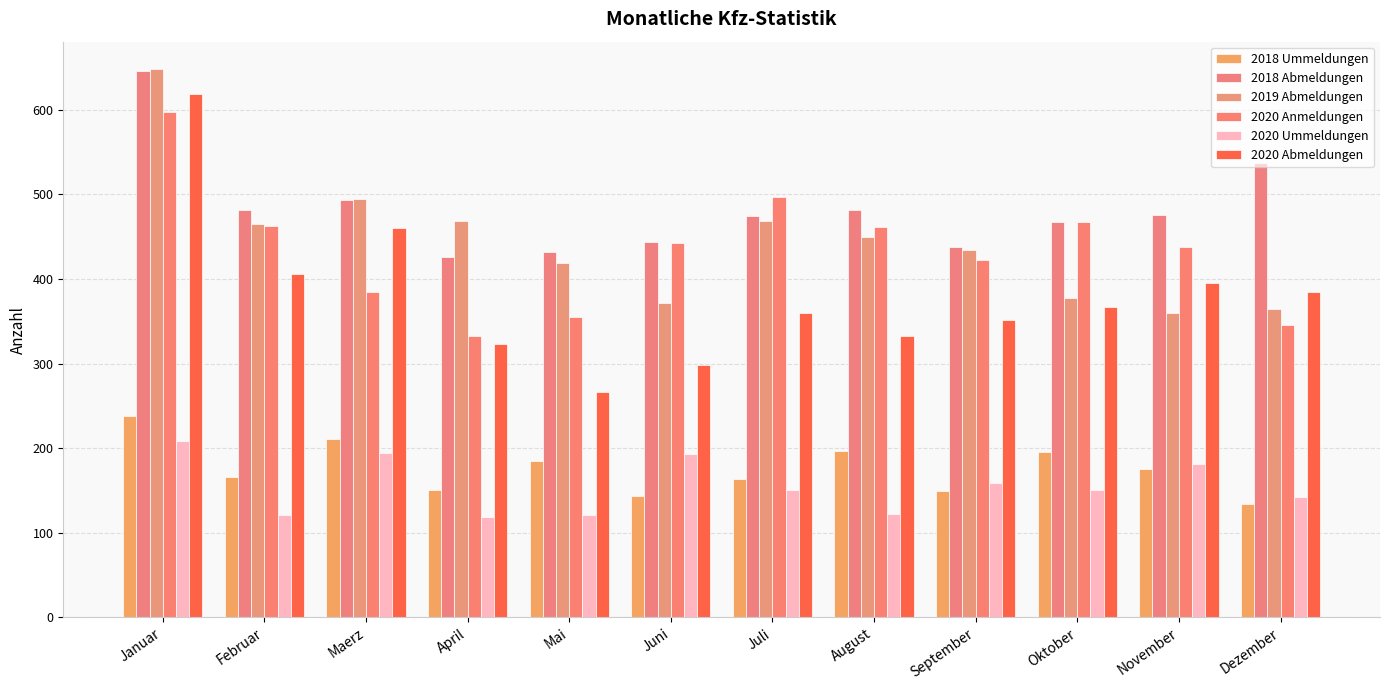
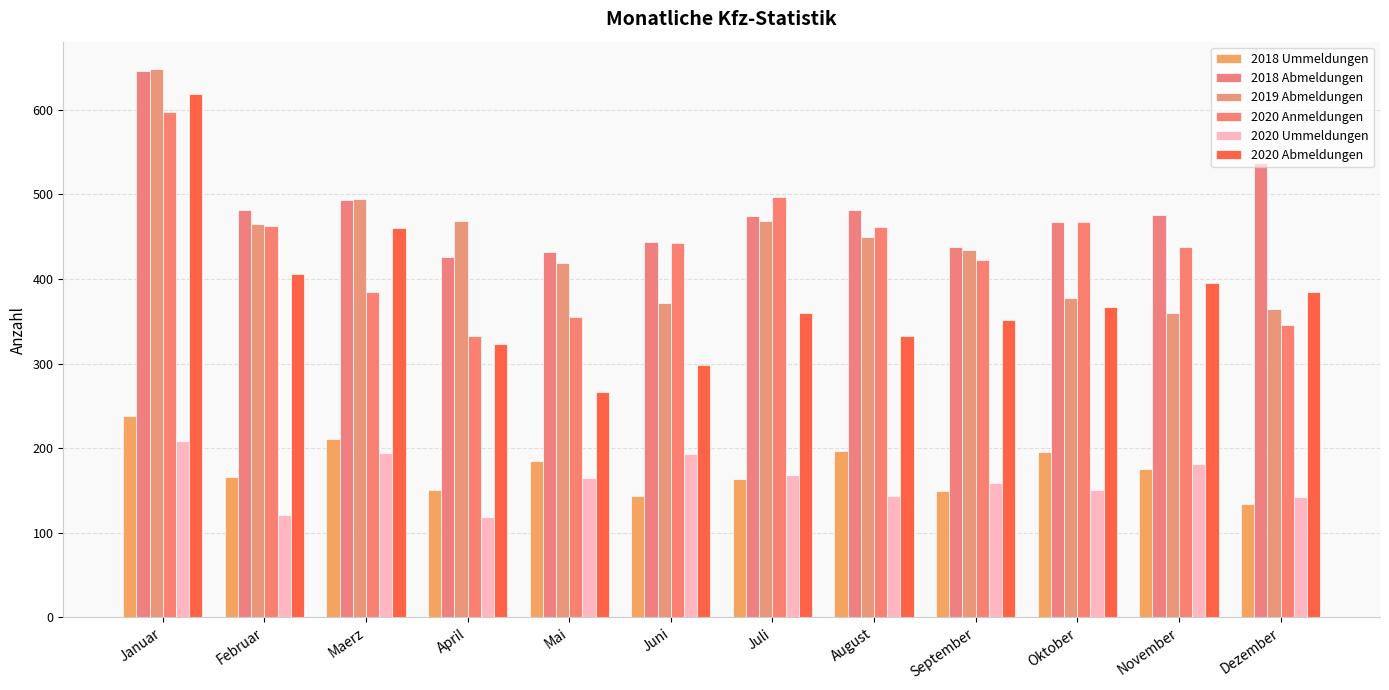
2020 Ummeldungen, Mai: 120 -> 170
2020 Ummeldungen, Juli: 150 -> 170
2020 Ummeldungen, August: 120 -> 140
